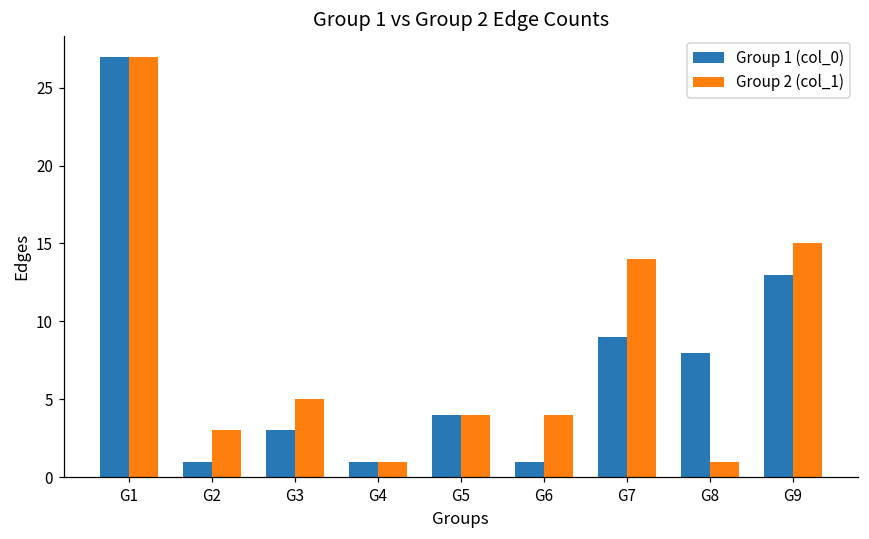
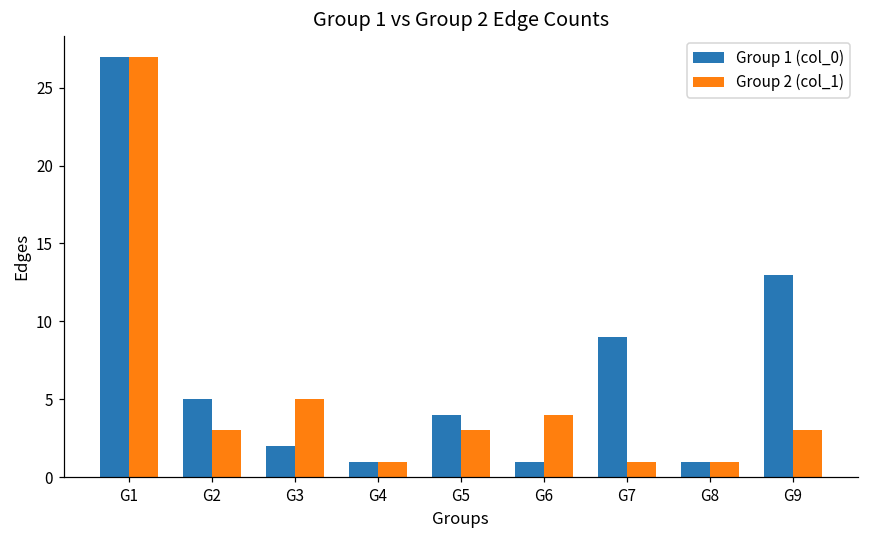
Group 1 (col_0), G2: 1 -> 5
Group 1 (col_0), G3: 3 -> 2
Group 2 (col_1), G5: 4 -> 3
Group 2 (col_1), G7: 14 -> 1
Group 1 (col_0), G8: 8 -> 1
Group 2 (col_1), G9: 15 -> 3
